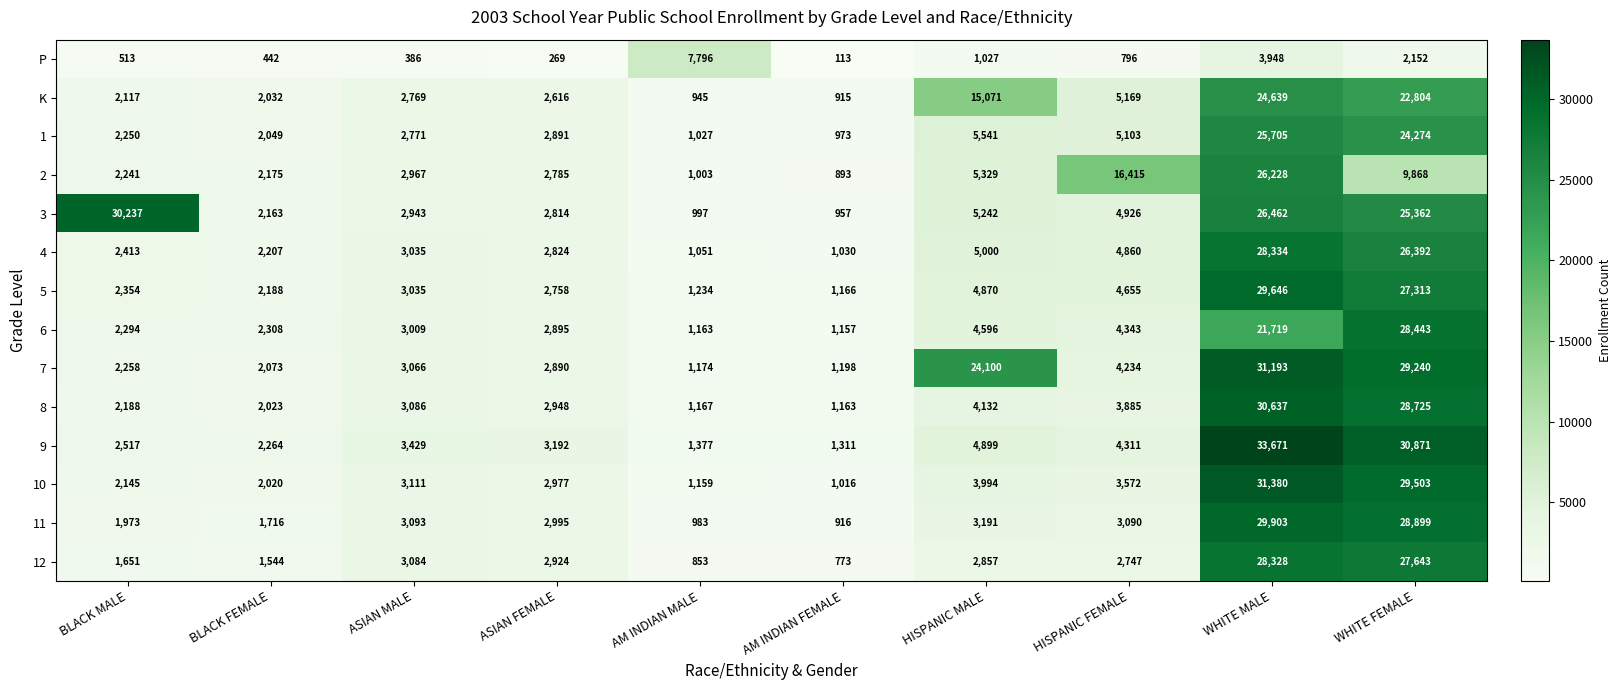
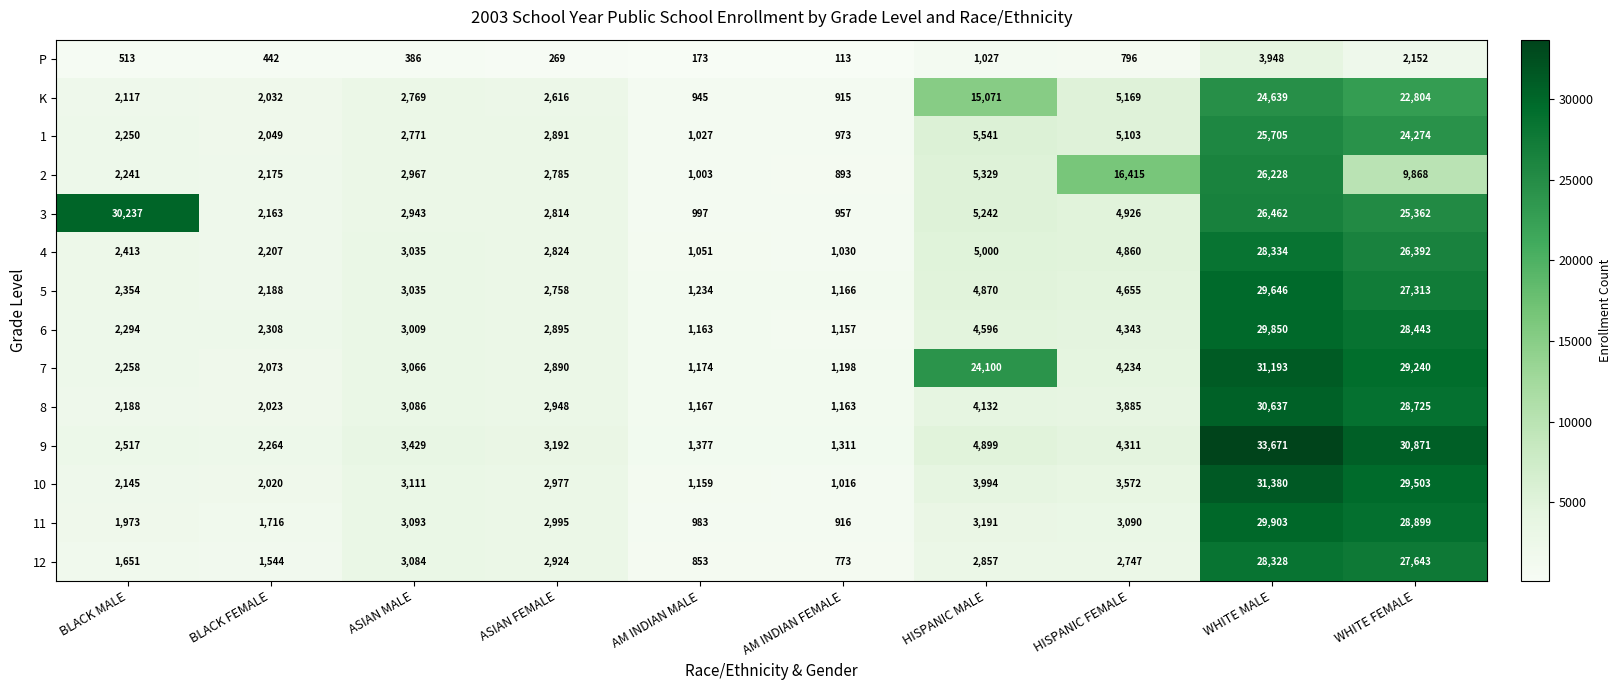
P, AM INDIAN MALE: 7,796 -> 173
6, WHITE MALE: 21,719 -> 29,850
